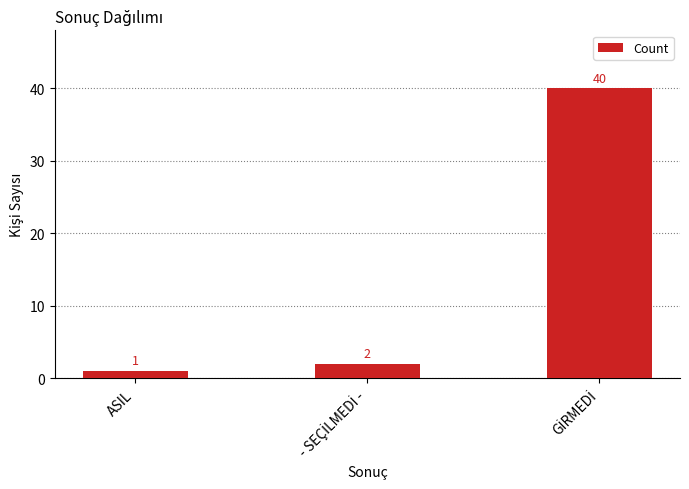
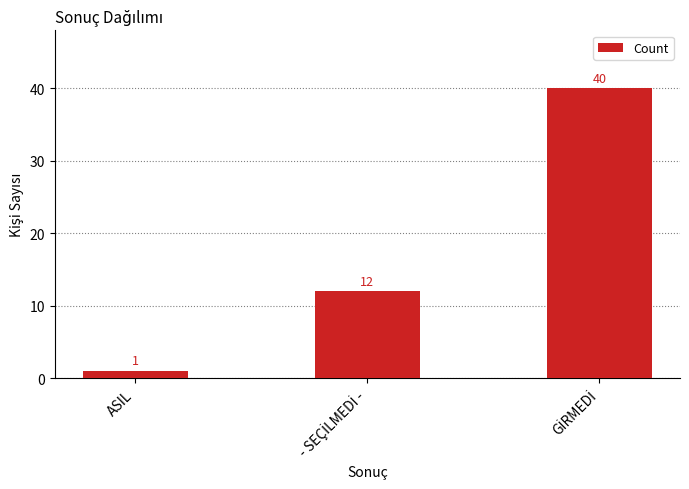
- SEÇİLMEDİ -: 2 -> 12
